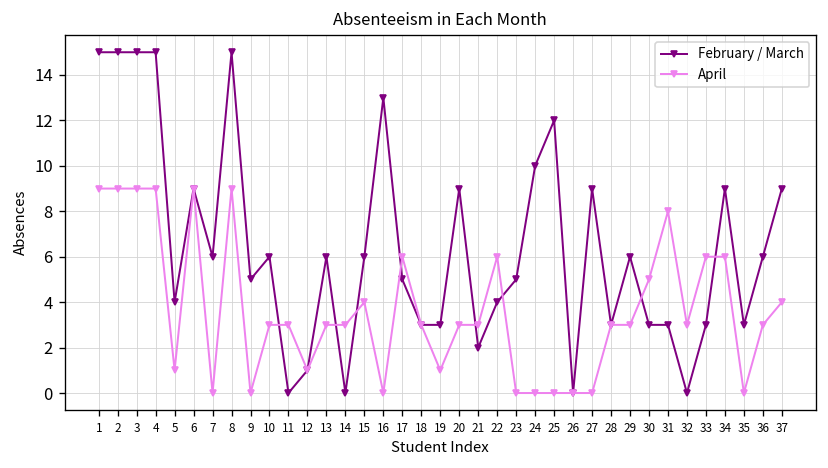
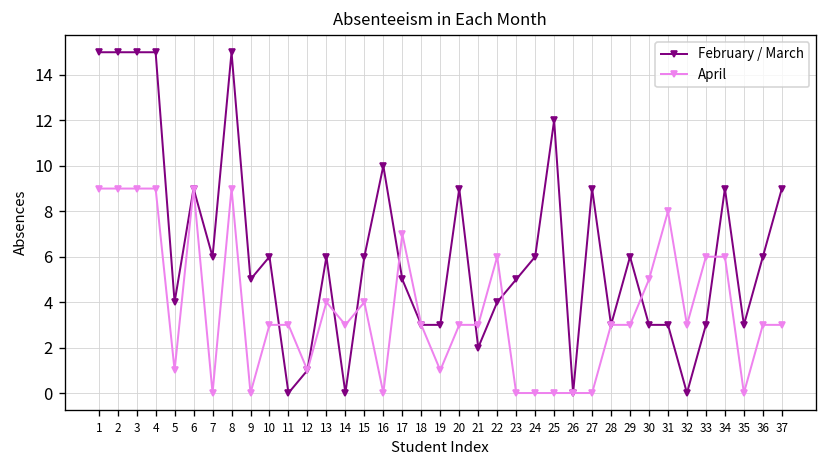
April, 13: 3 -> 4
February / March, 16: 13 -> 10
April, 17: 6 -> 7
February / March, 24: 10 -> 6
April, 37: 4 -> 3
